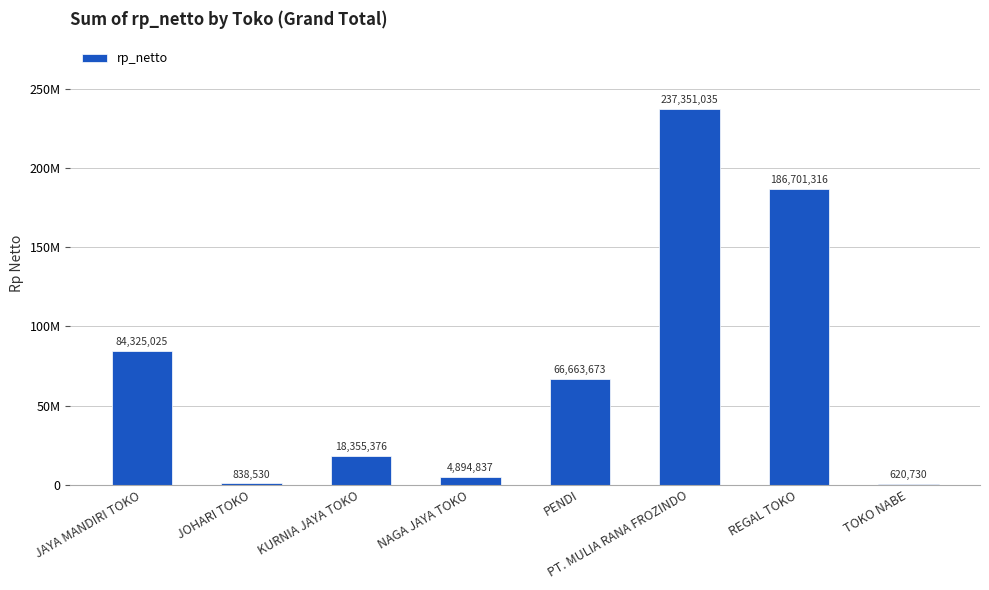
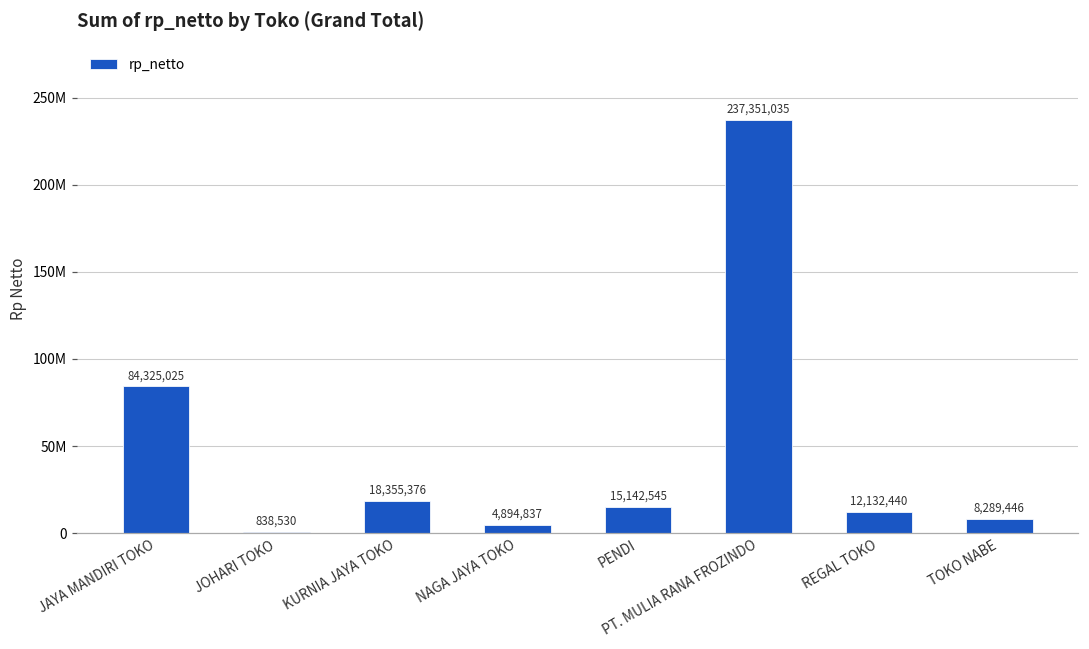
PENDI: 66,663,673 -> 15,142,545
REGAL TOKO: 186,701,316 -> 12,132,440
TOKO NABE: 620,730 -> 8,289,446
